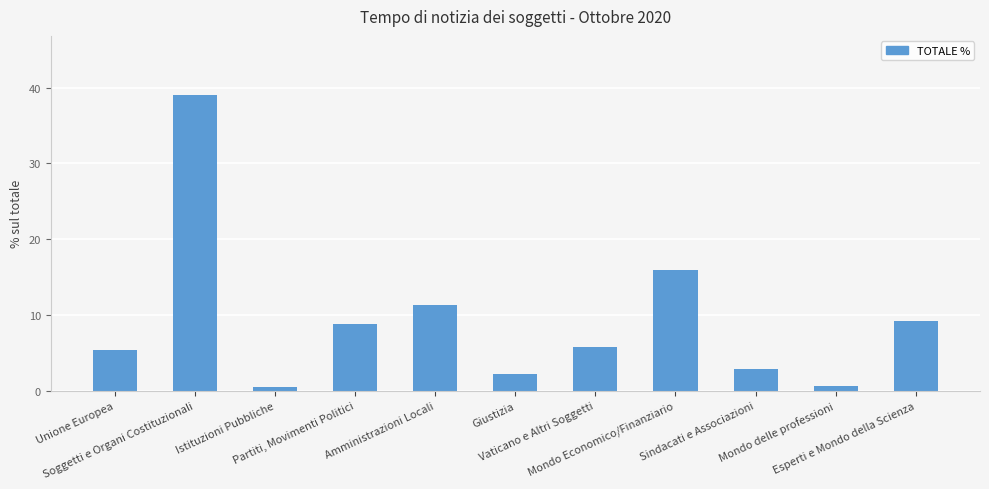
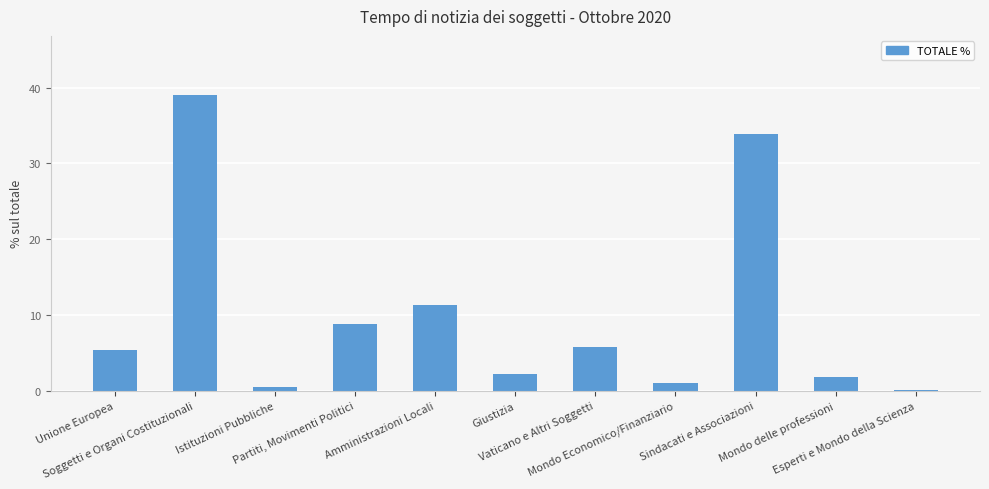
Mondo Economico/Finanziario: 16 -> 1
Sindacati e Associazioni: 3 -> 34
Mondo delle professioni: 1 -> 2
Esperti e Mondo della Scienza: 9 -> 0
